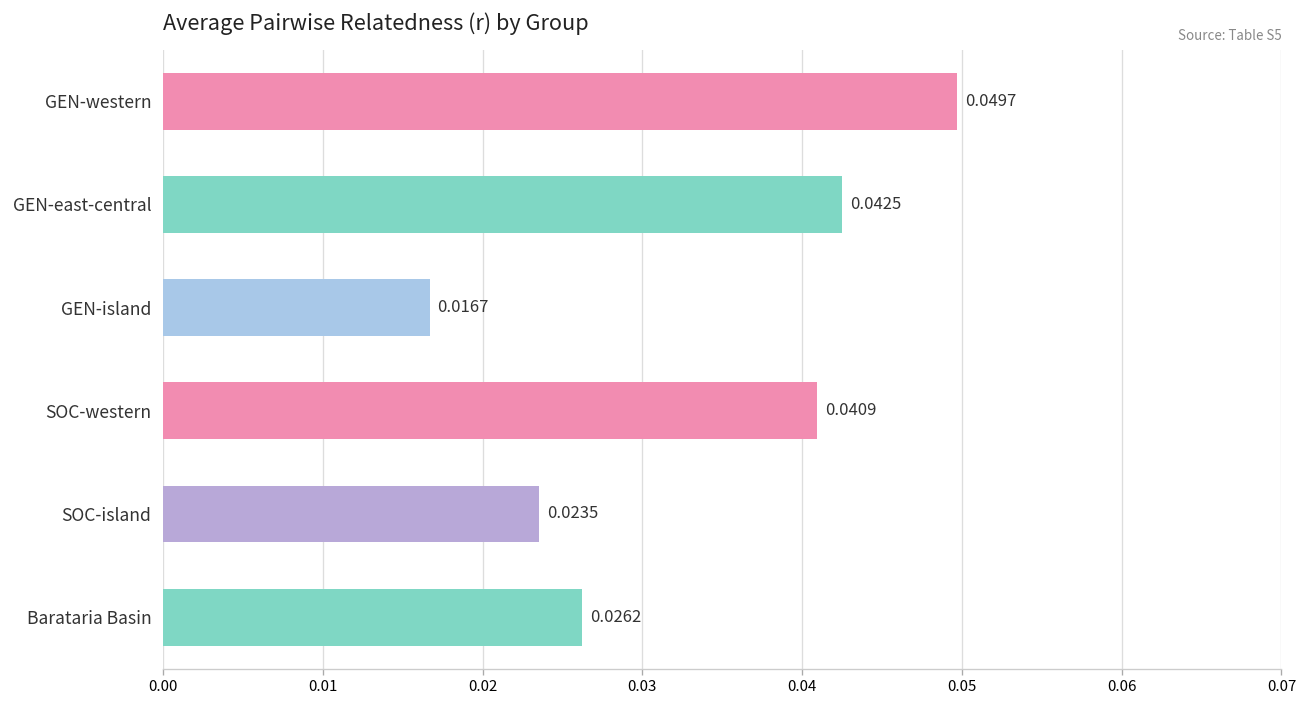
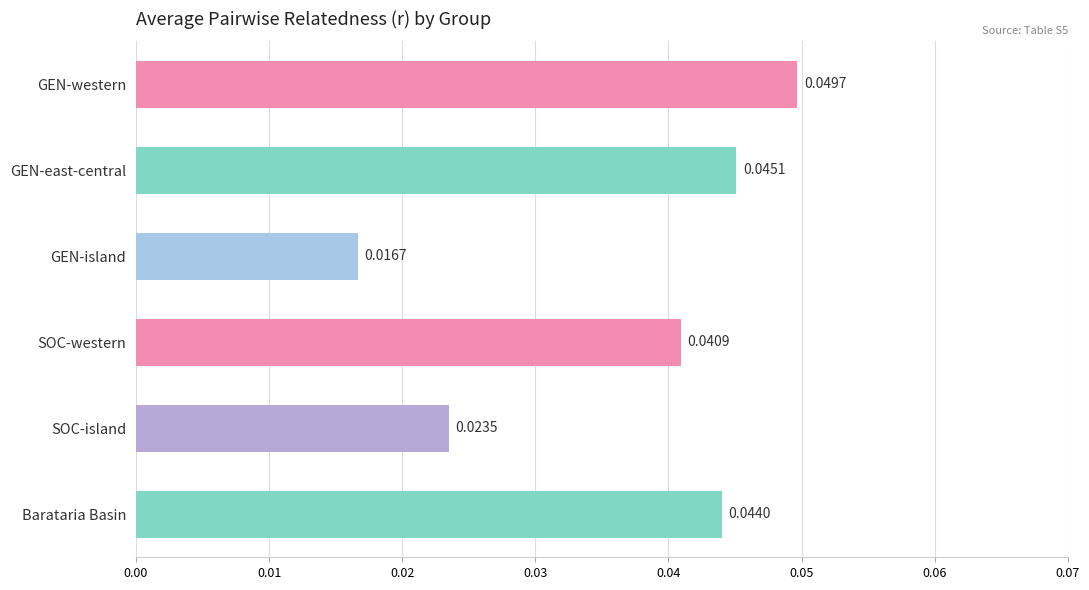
GEN-east-central: 0.0425 -> 0.0451
Barataria Basin: 0.0262 -> 0.0440
